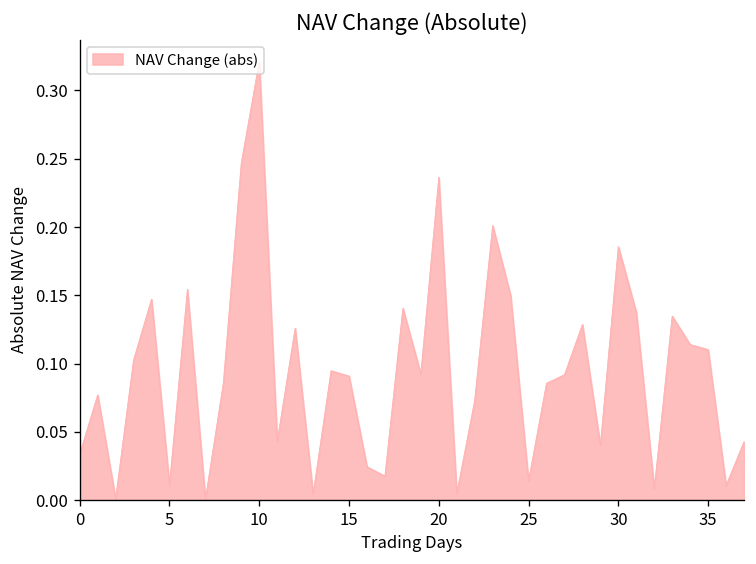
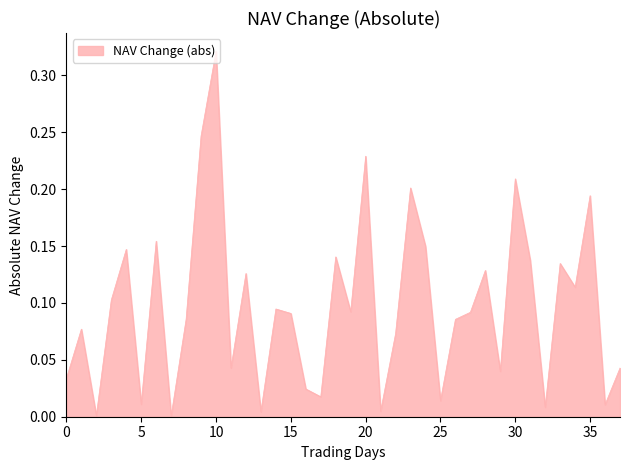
20: 0.236 -> 0.229
30: 0.186 -> 0.209
35: 0.110 -> 0.194
